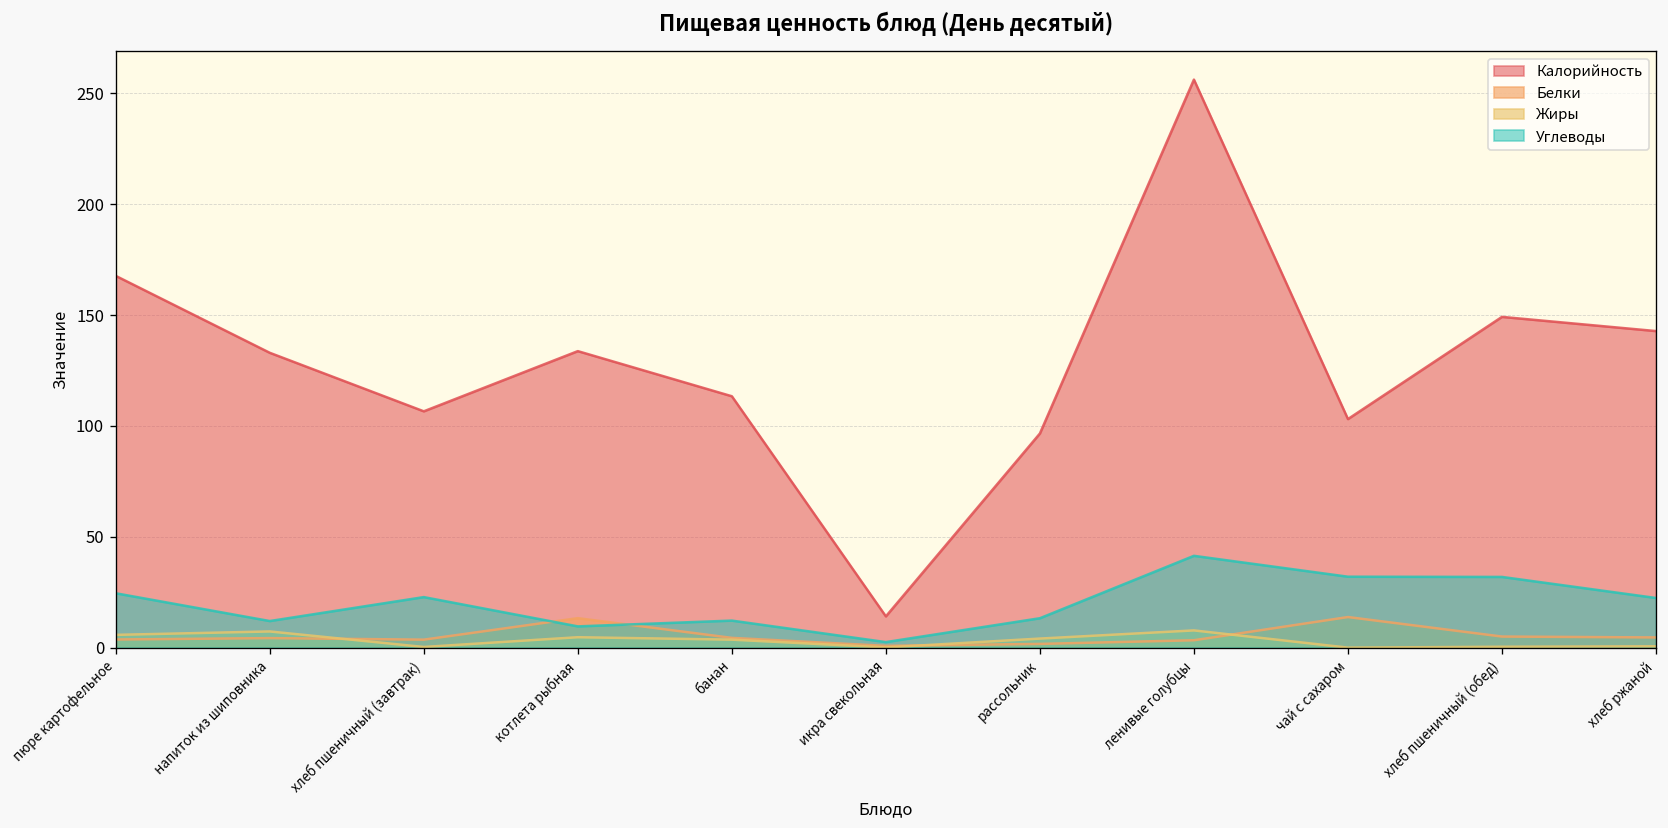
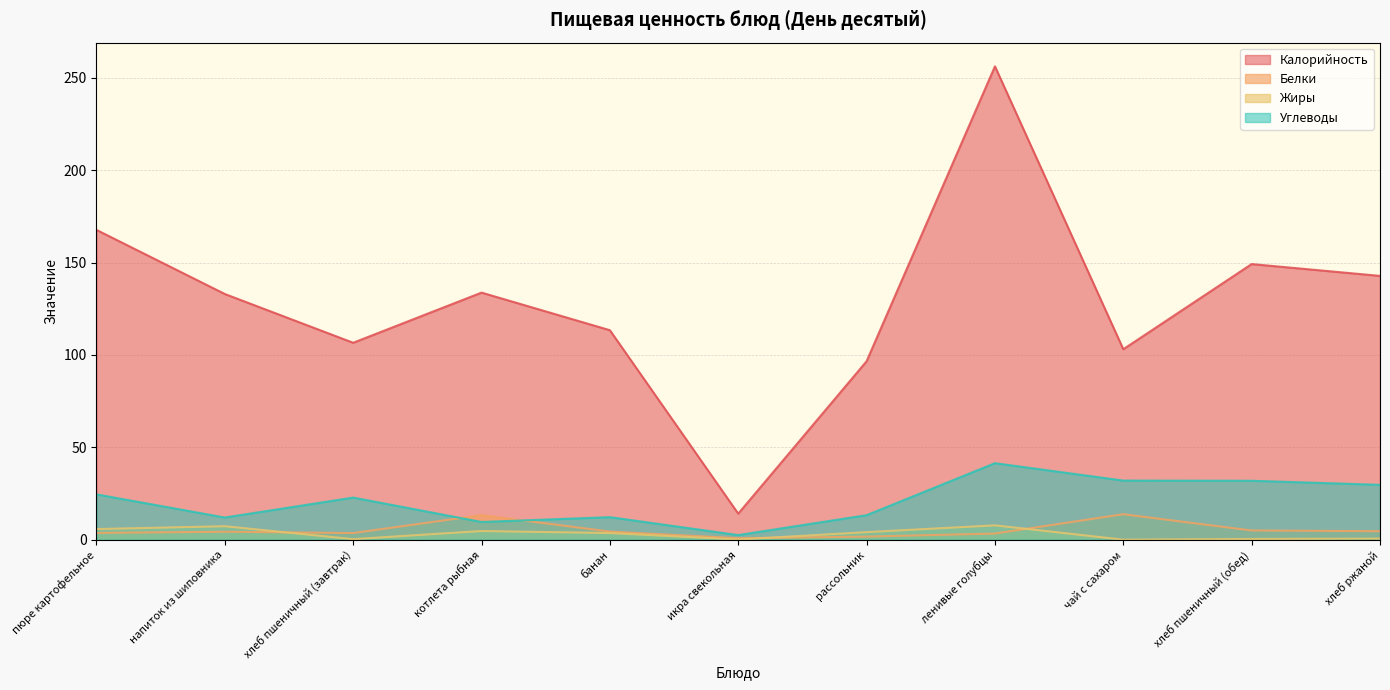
Углеводы, хлеб ржаной: 22 -> 30
